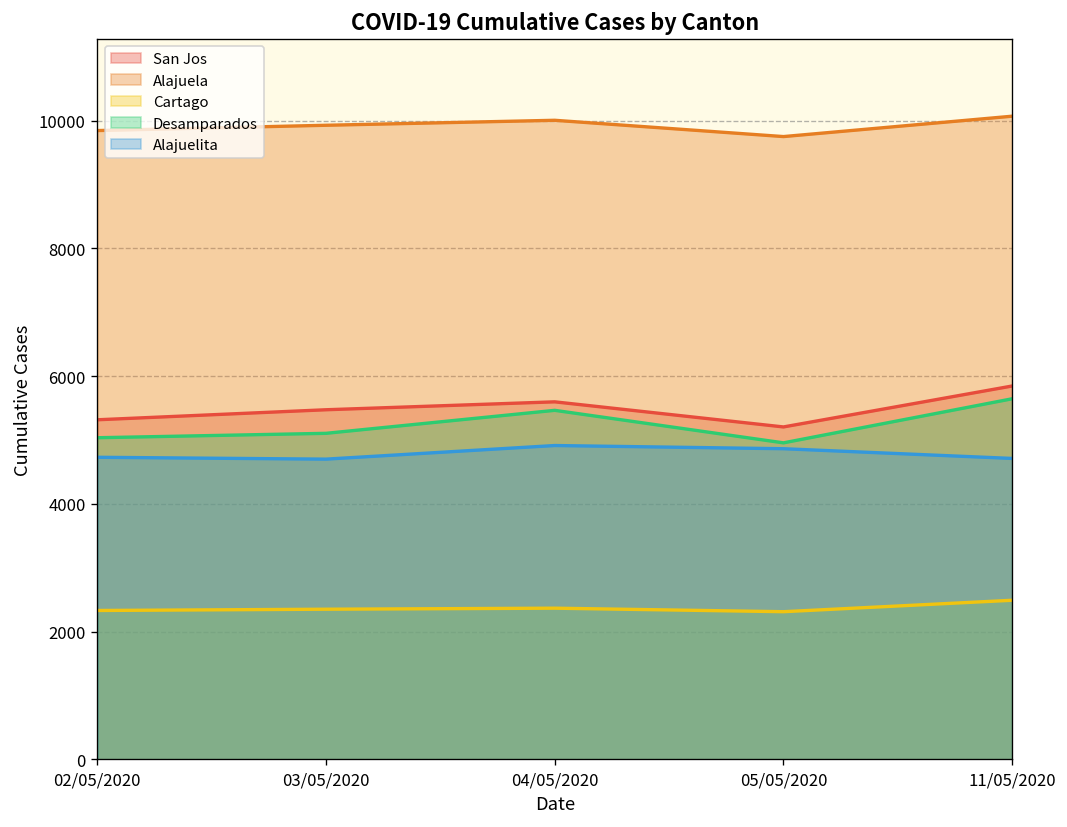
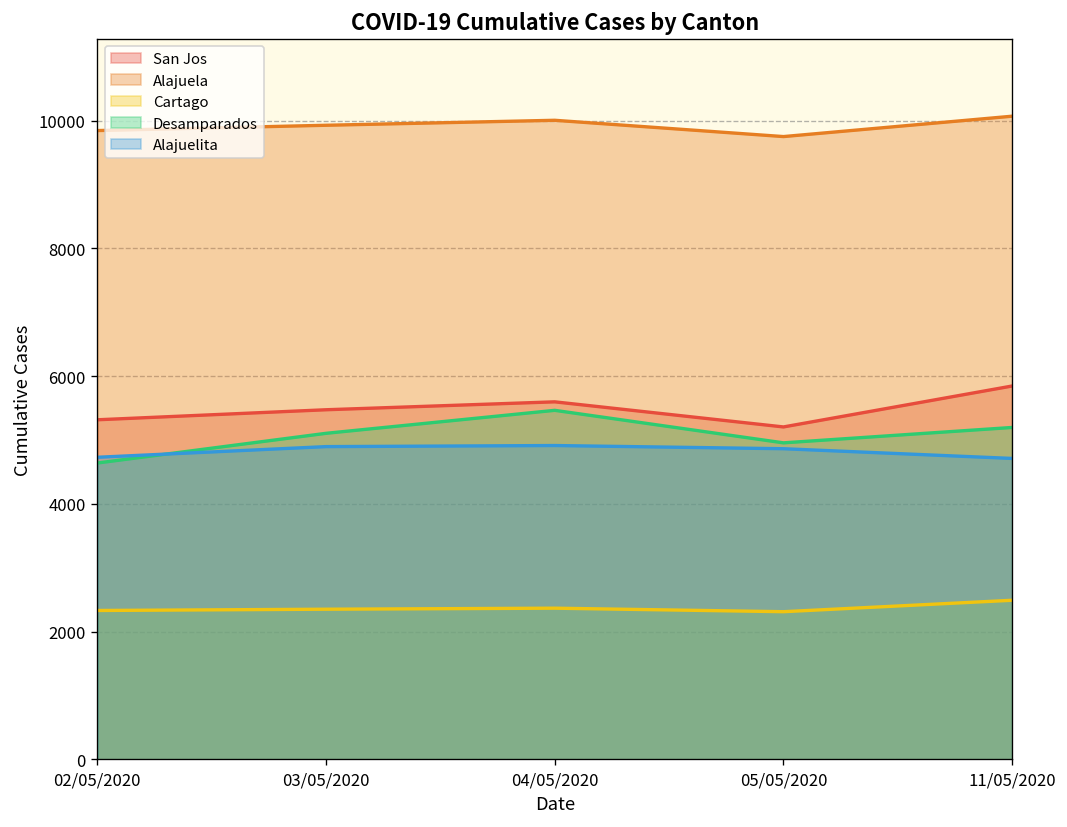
Desamparados, 02/05/2020: 5000 -> 4600
Alajuelita, 03/05/2020: 4700 -> 4900
Desamparados, 11/05/2020: 5600 -> 5200
